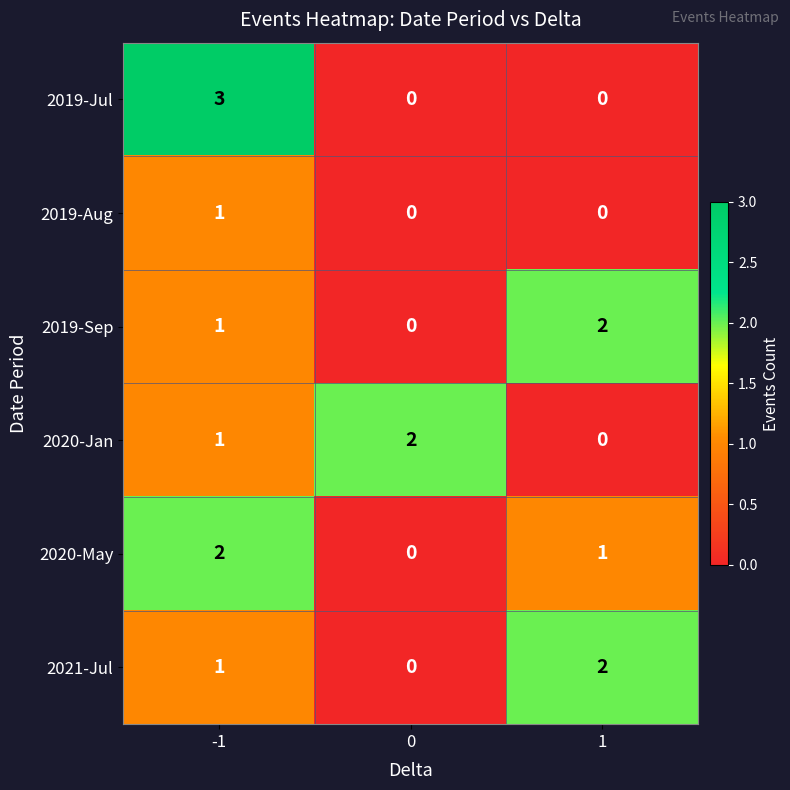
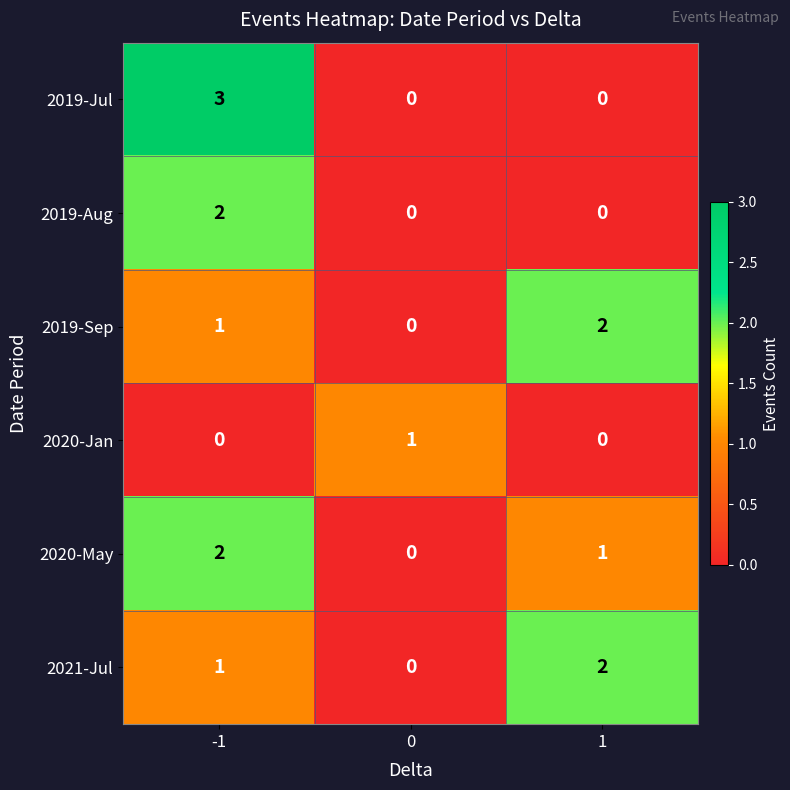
2019-Aug, -1: 1 -> 2
2020-Jan, -1: 1 -> 0
2020-Jan, 0: 2 -> 1
